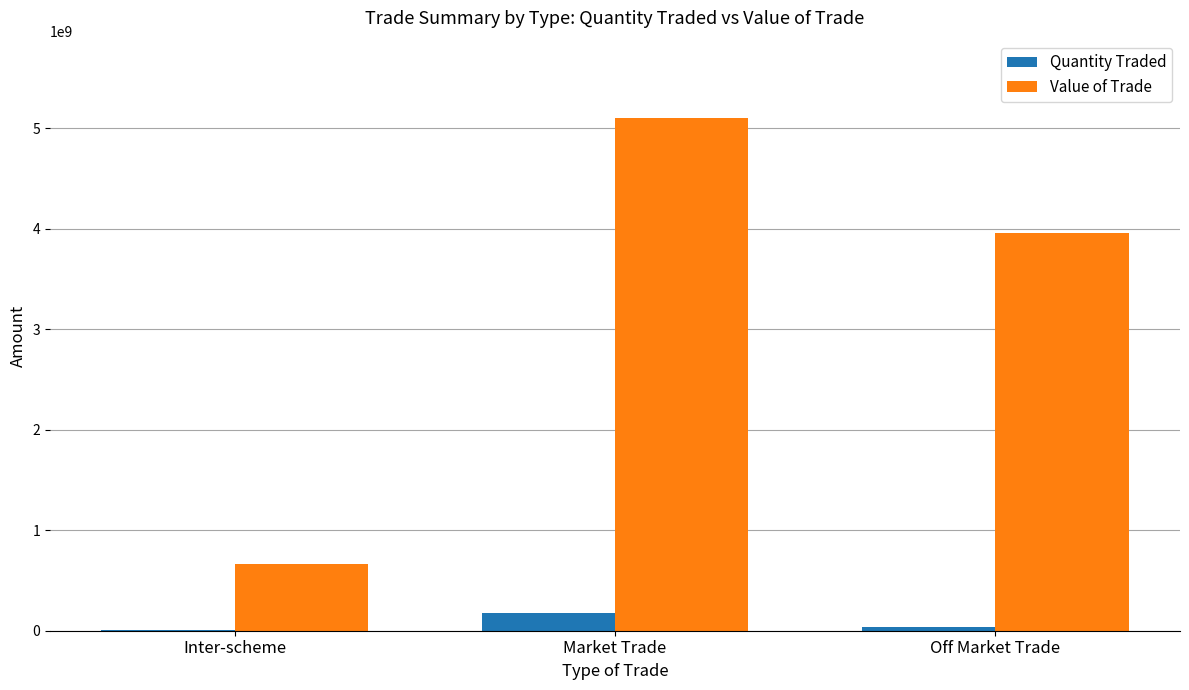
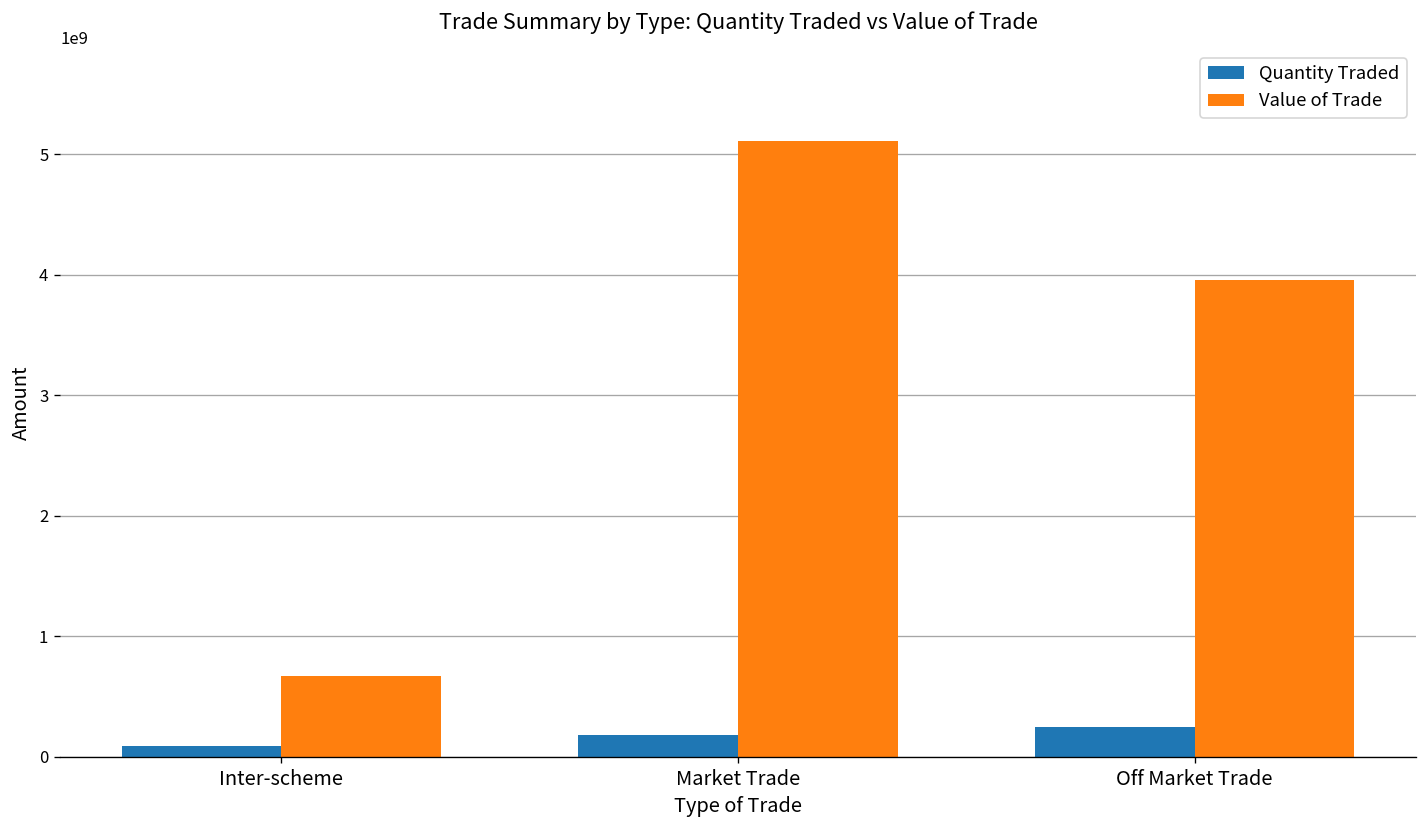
Quantity Traded, Inter-scheme: 10000000 -> 90000000
Quantity Traded, Off Market Trade: 40000000 -> 250000000
